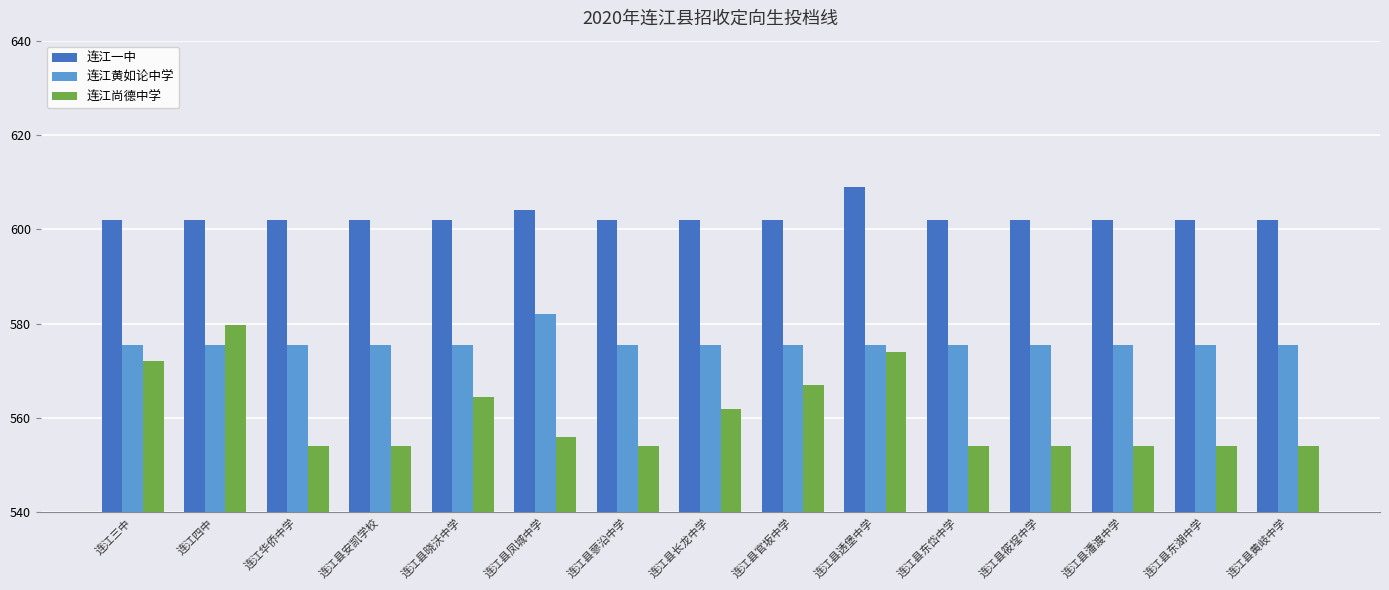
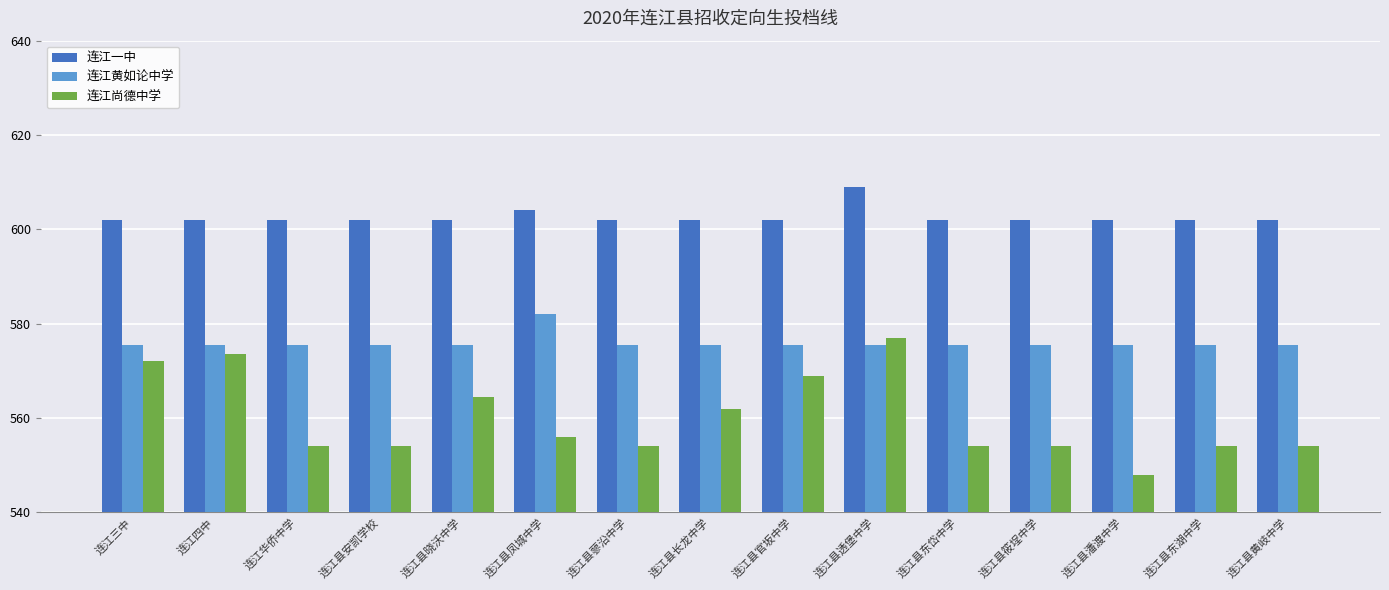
连江尚德中学, 连江四中: 580 -> 574
连江尚德中学, 连江县官坂中学: 567 -> 569
连江尚德中学, 连江县透堡中学: 574 -> 577
连江尚德中学, 连江县潘渡中学: 554 -> 548
